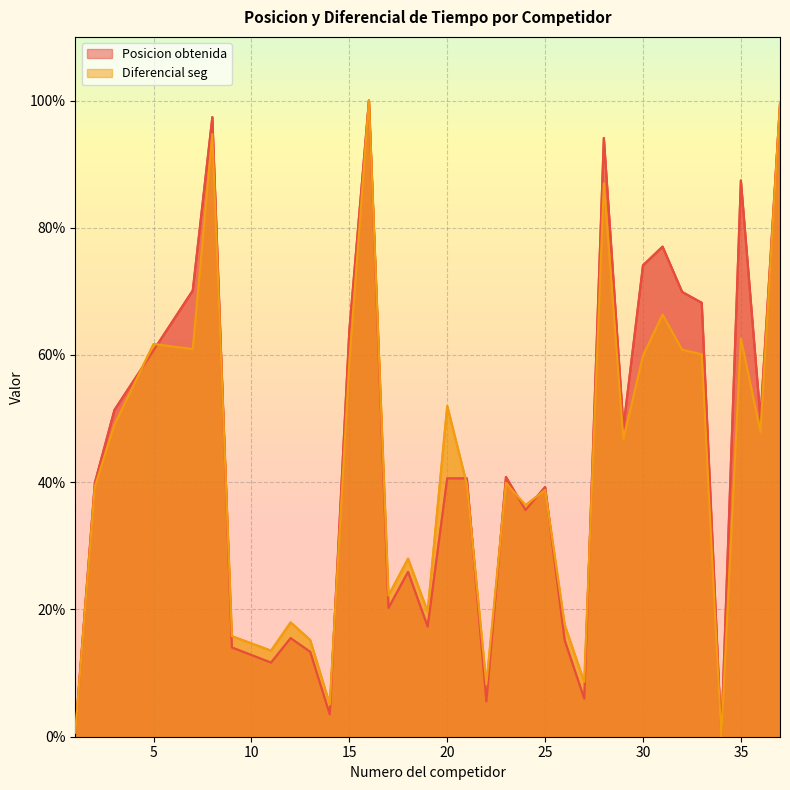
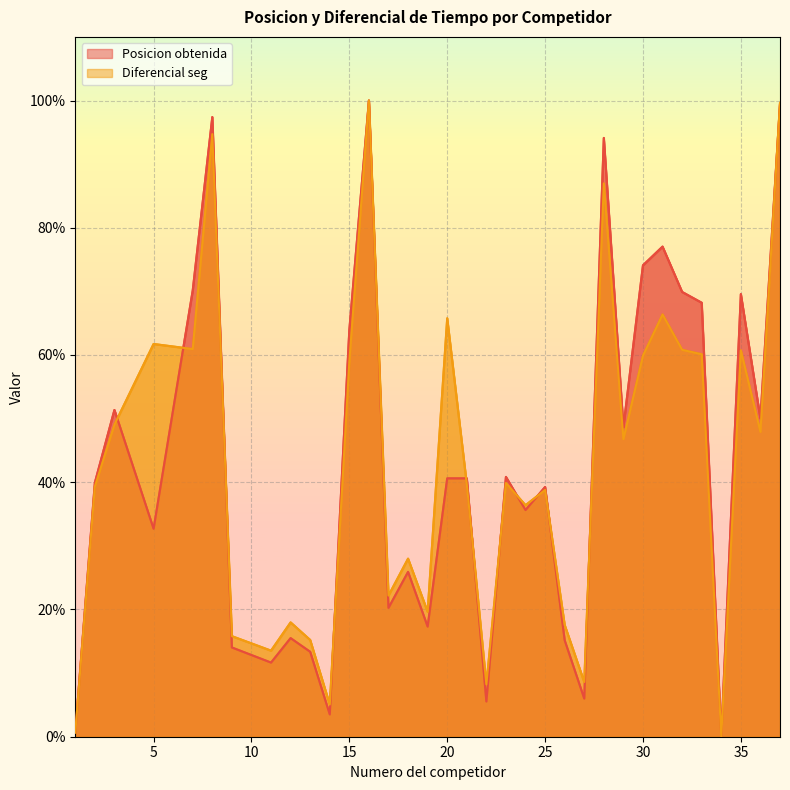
Posicion obtenida, 5: 61% -> 33%
Diferencial seg, 20: 52% -> 66%
Posicion obtenida, 35: 87% -> 70%
Diferencial seg, 35: 63% -> 61%
